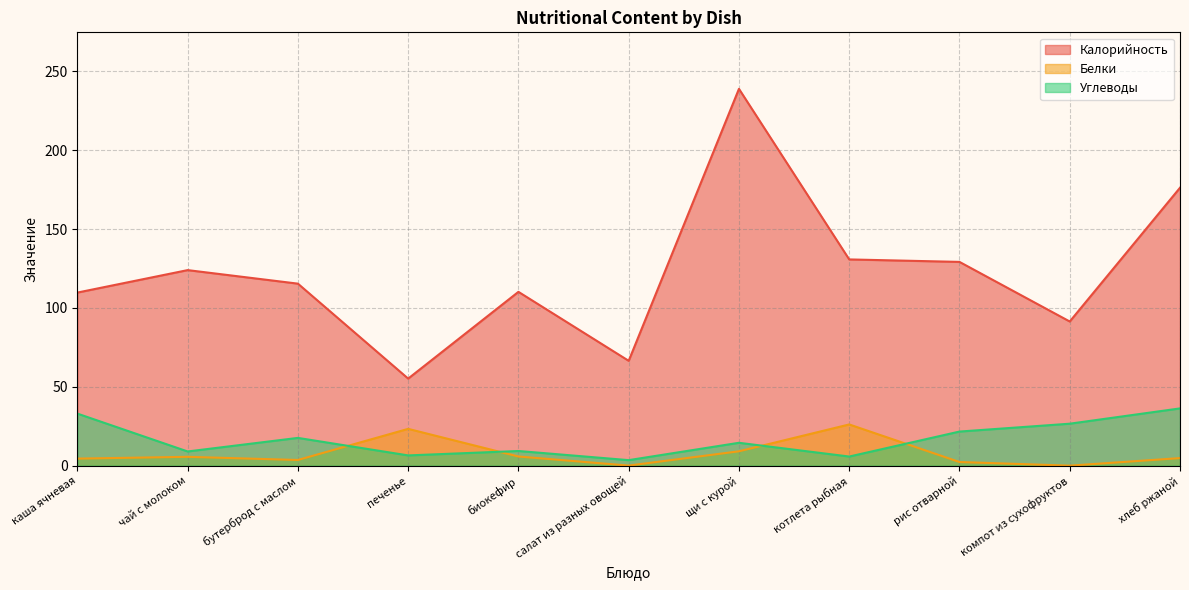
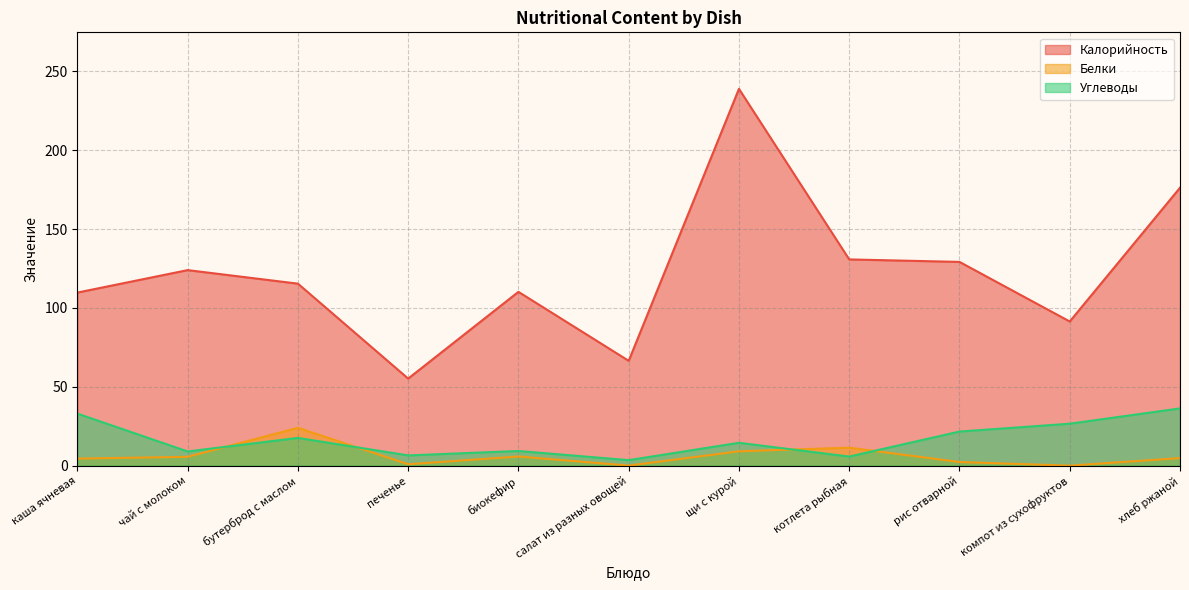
Белки, бутерброд с маслом: 4 -> 24
Белки, печенье: 23 -> 1
Белки, котлета рыбная: 26 -> 11
